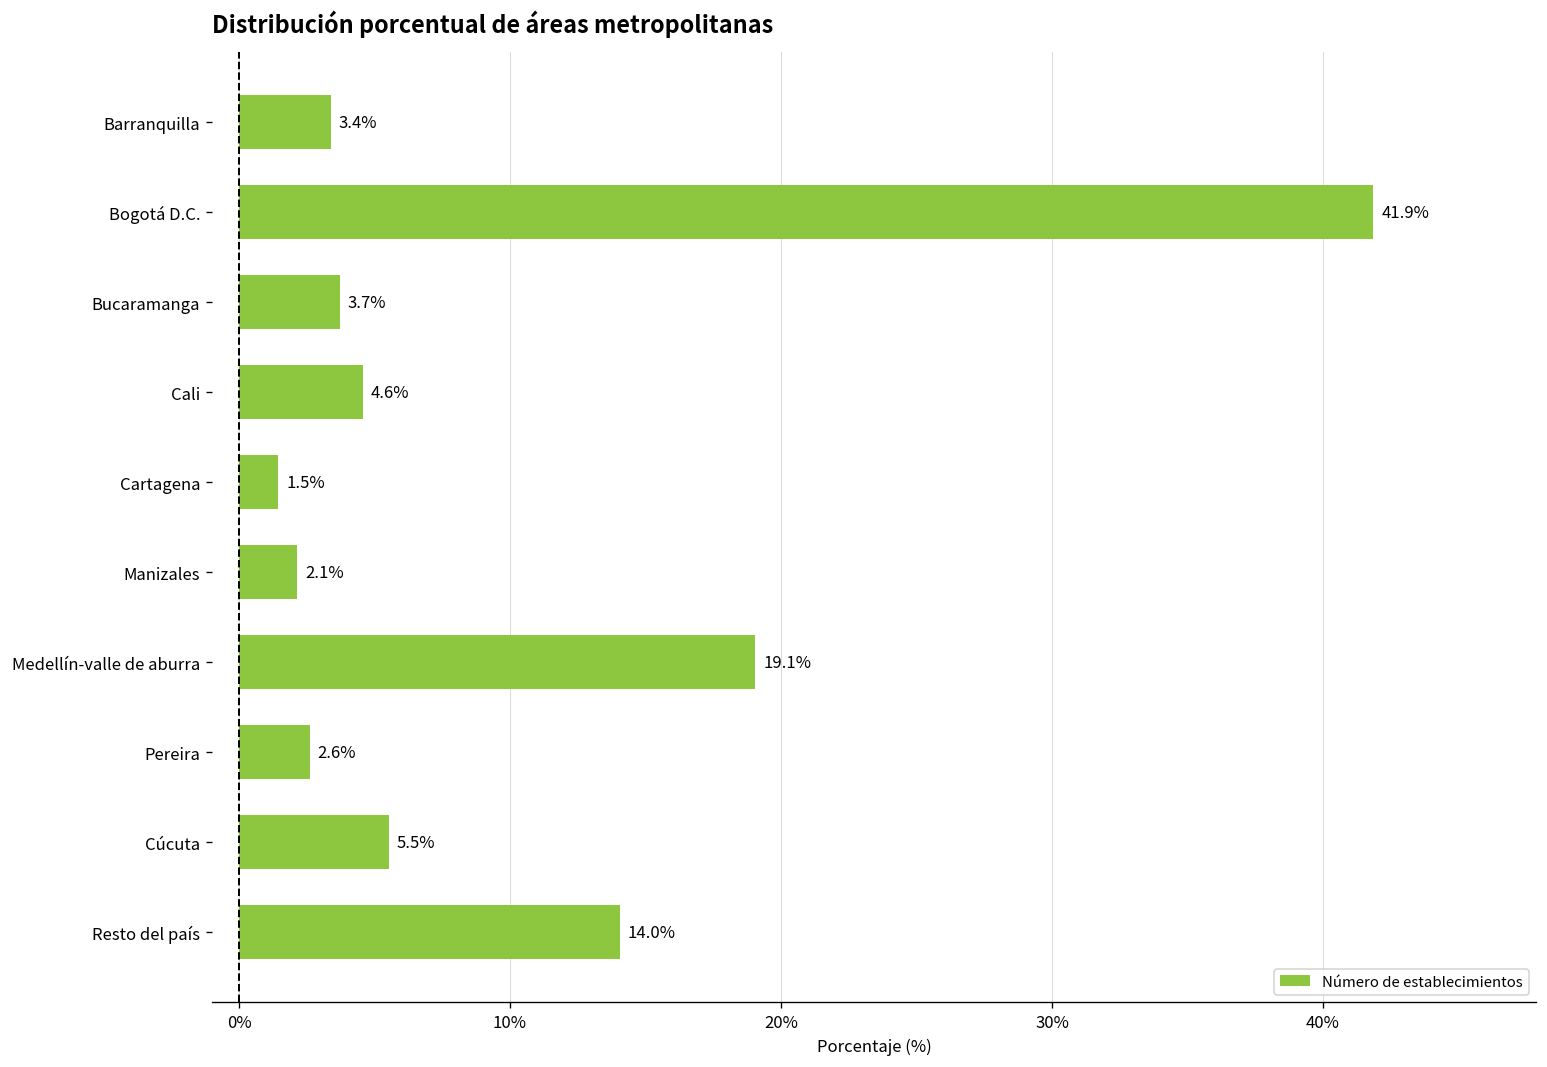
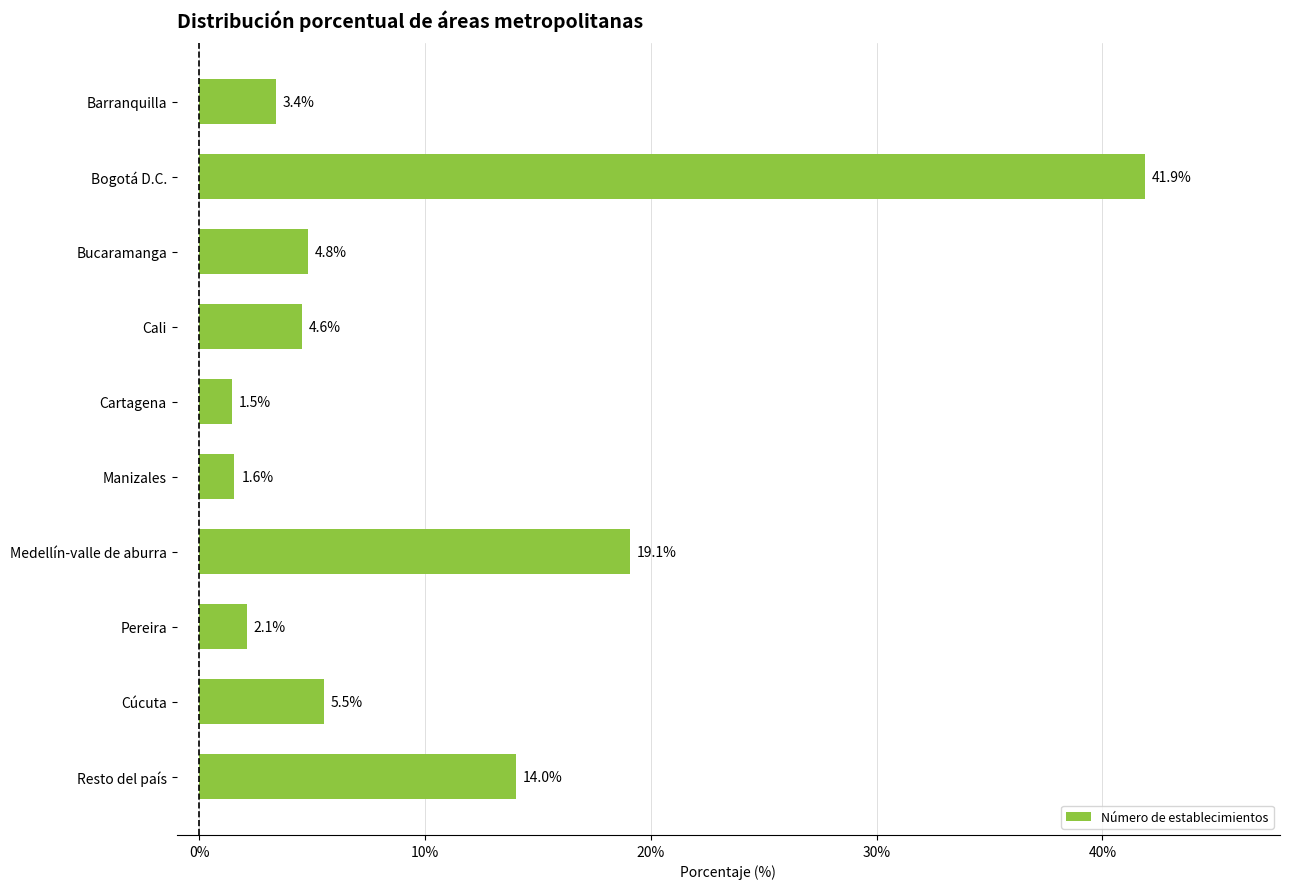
Bucaramanga: 3.7% -> 4.8%
Manizales: 2.1% -> 1.6%
Pereira: 2.6% -> 2.1%
